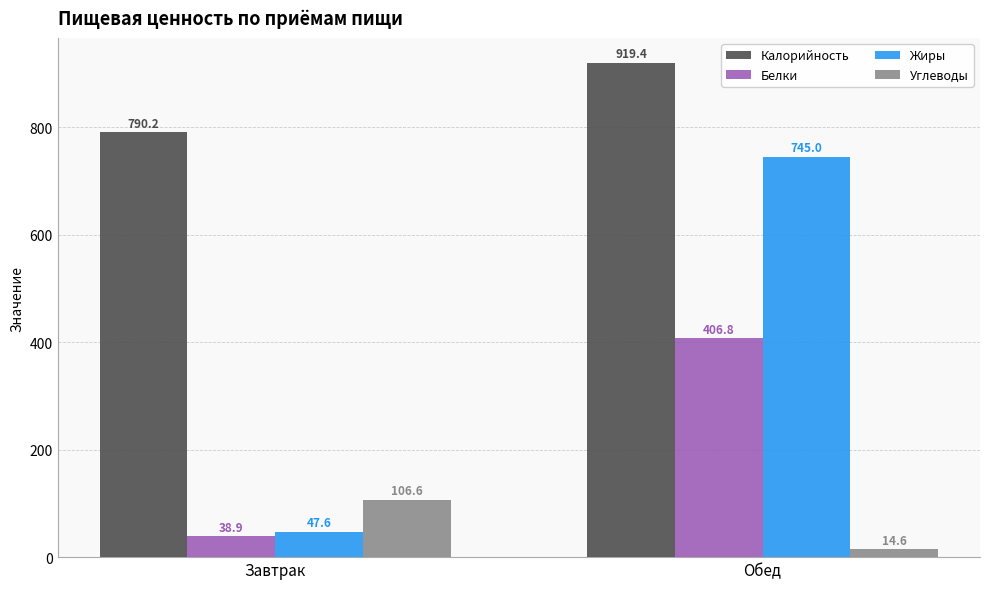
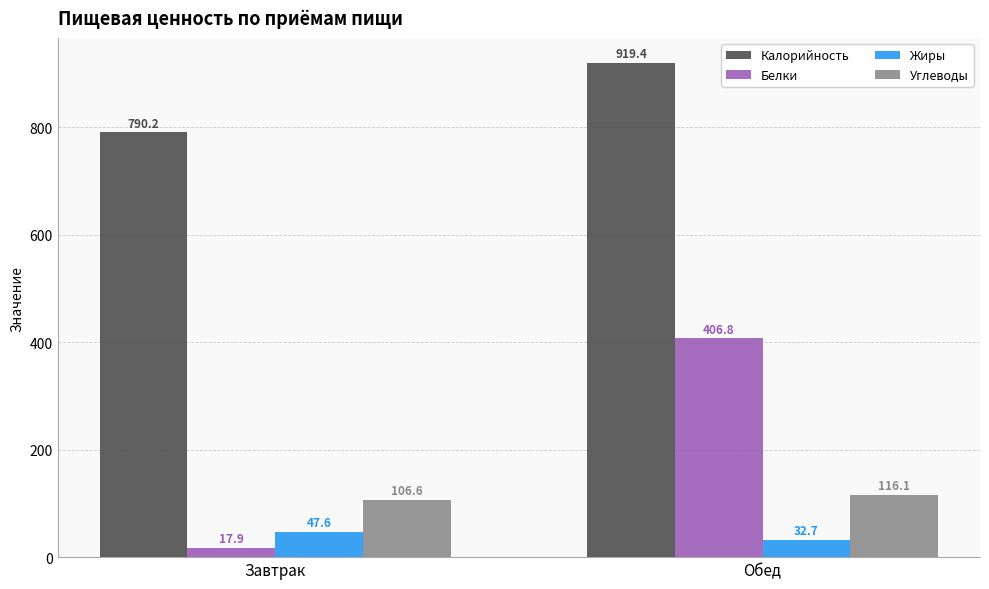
Белки, Завтрак: 38.9 -> 17.9
Жиры, Обед: 745.0 -> 32.7
Углеводы, Обед: 14.6 -> 116.1
